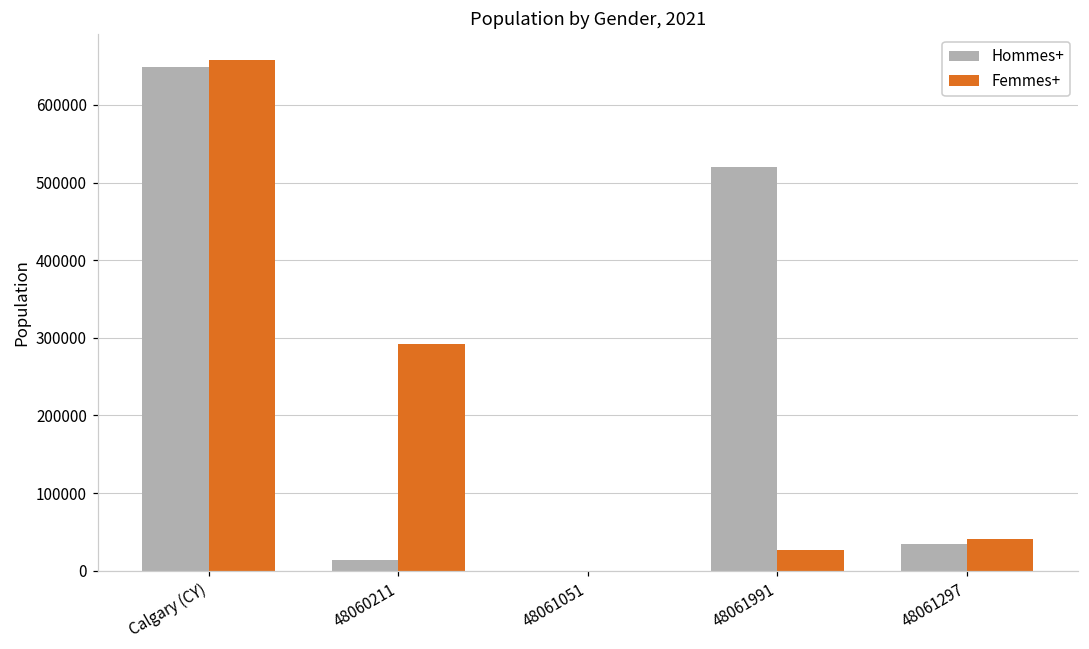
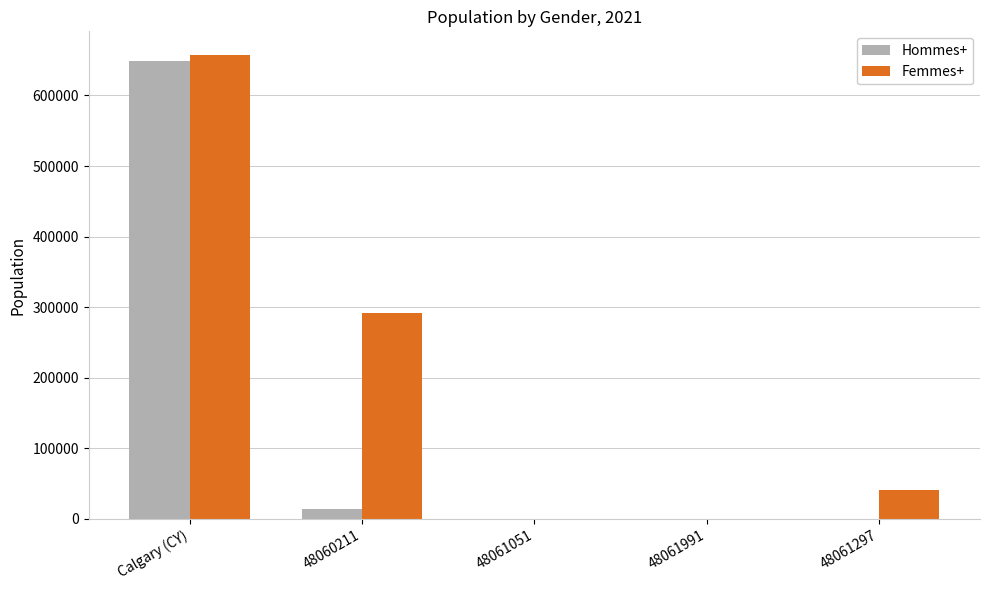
Hommes+, 48061991: 520000 -> 0
Femmes+, 48061991: 30000 -> 0
Hommes+, 48061297: 30000 -> 0
